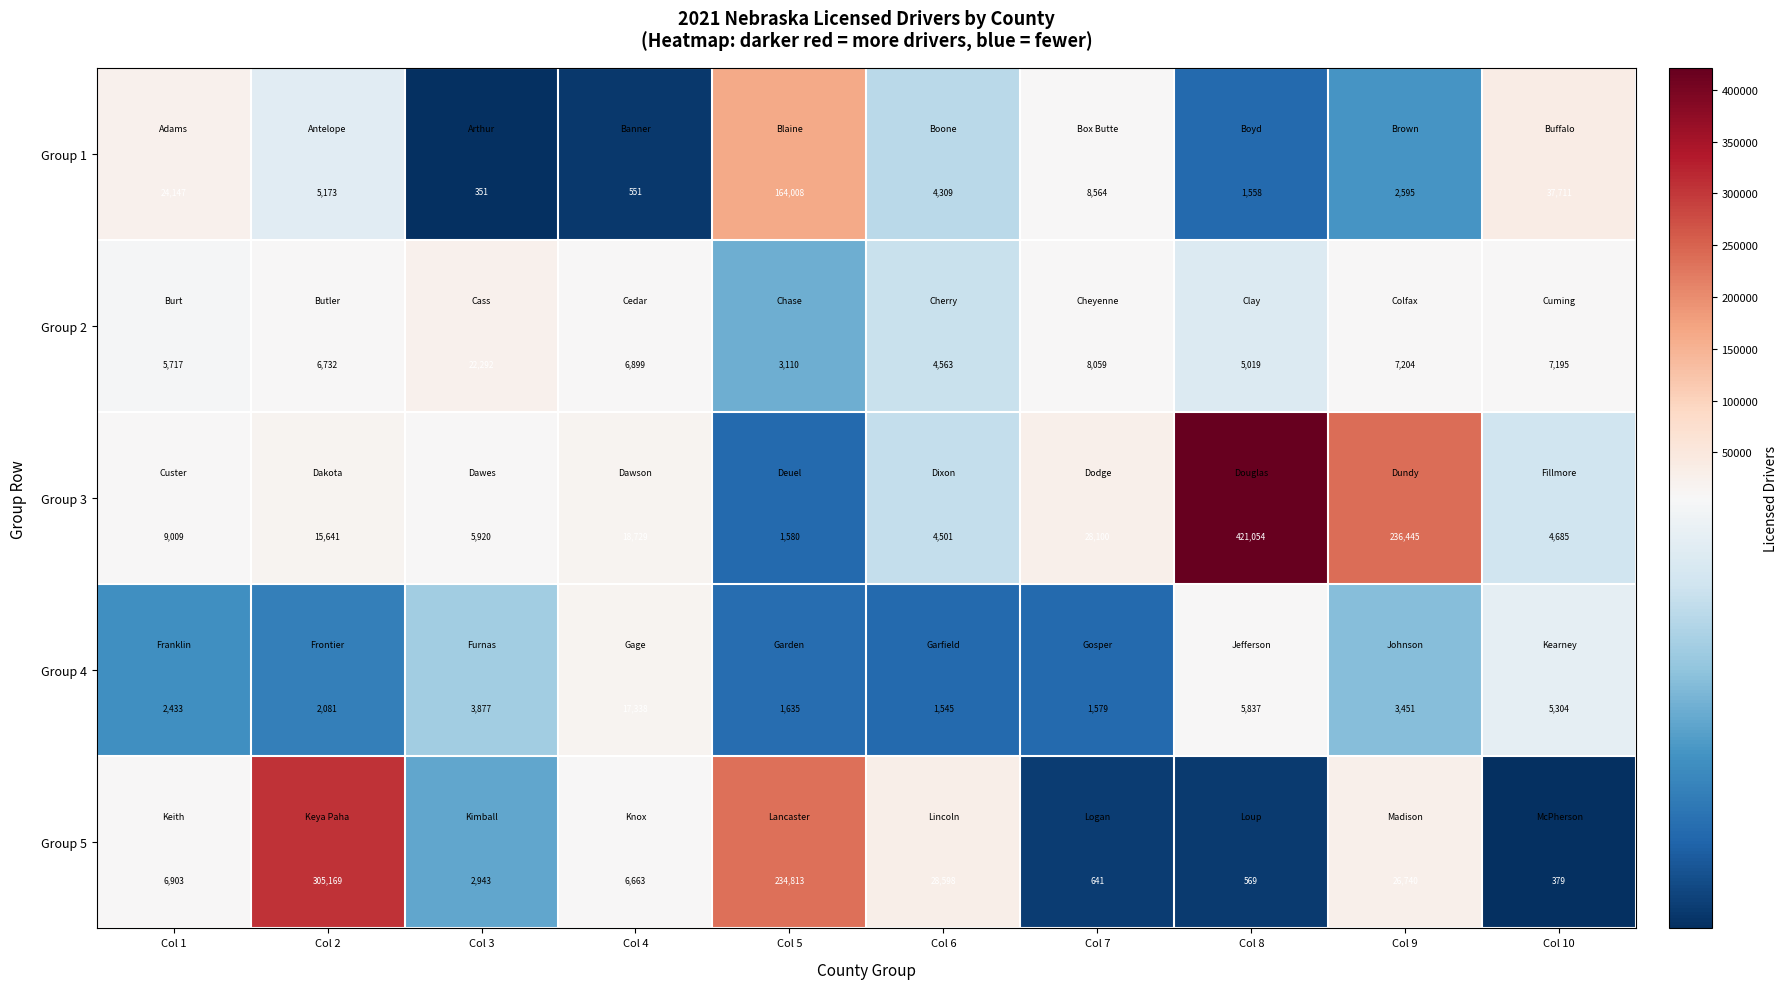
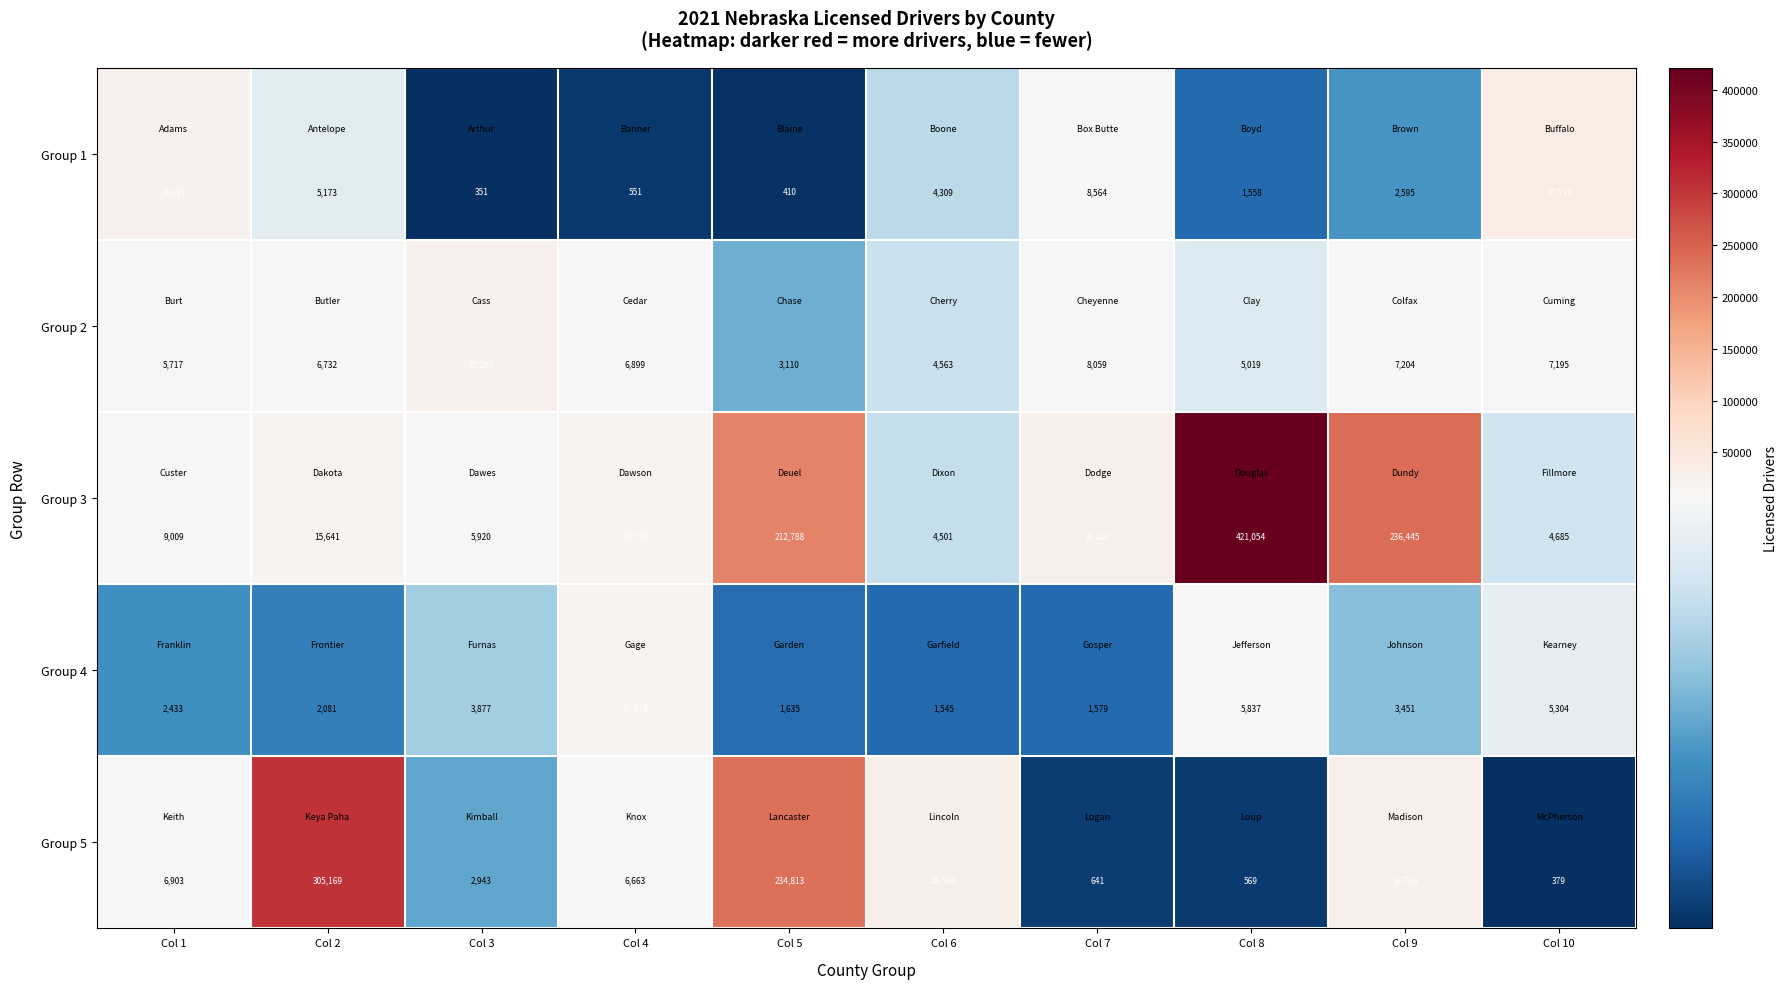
Group 1, Col 5: 164,008 -> 410
Group 3, Col 5: 1,580 -> 212,788
